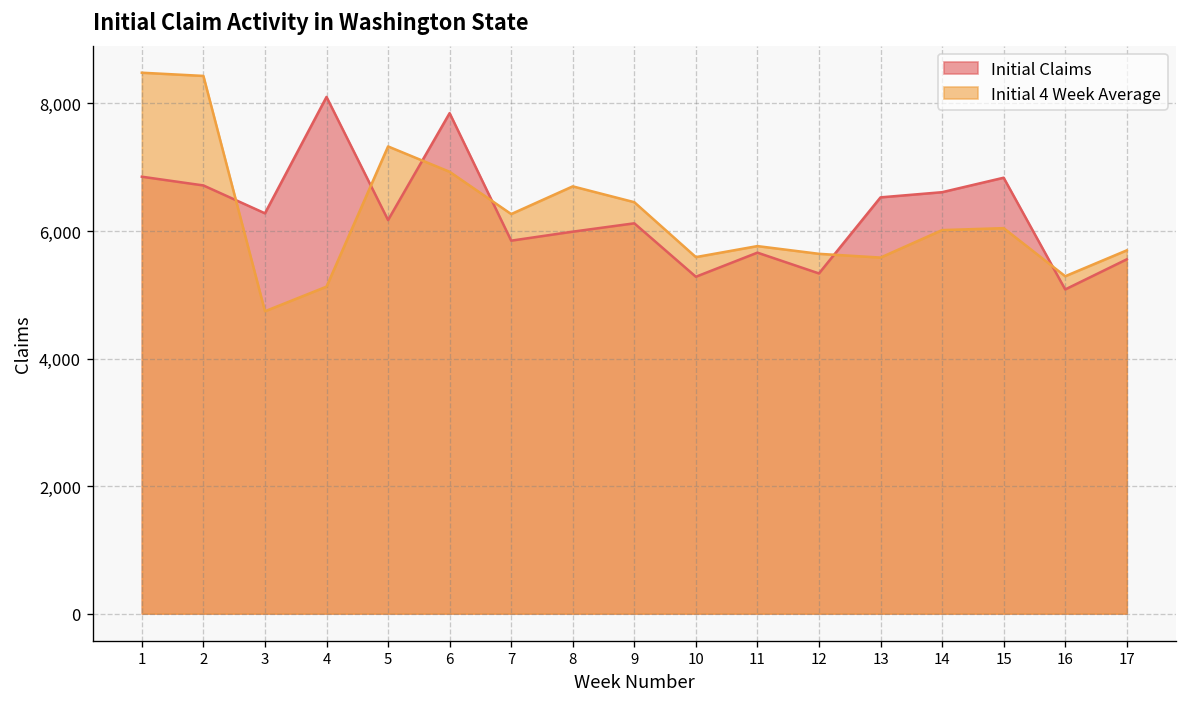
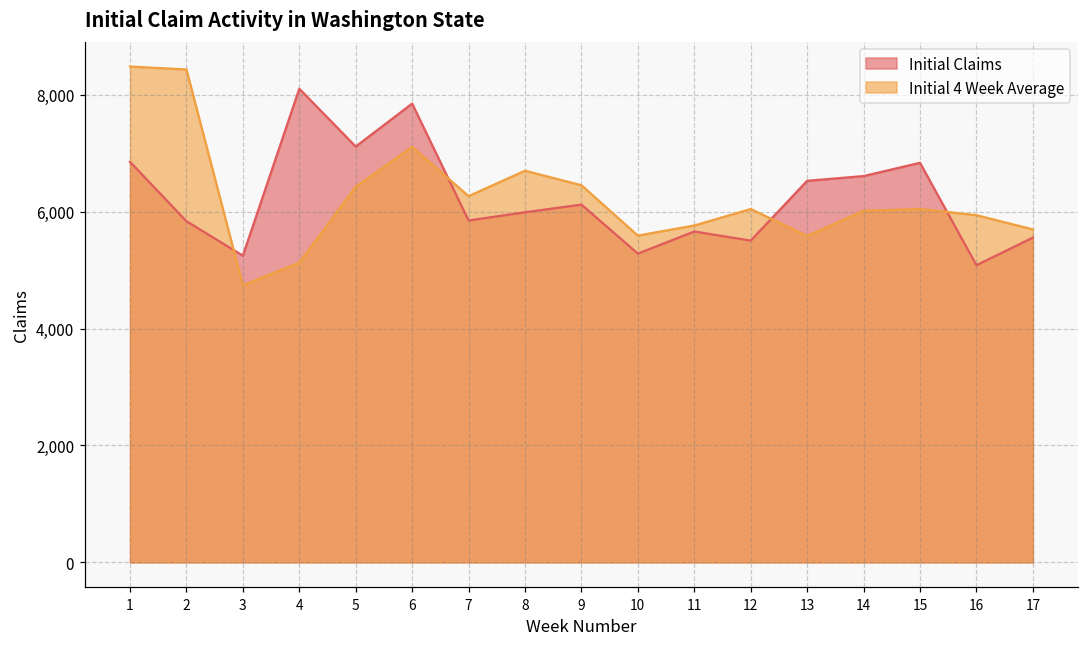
Initial Claims, 2: 6,700 -> 5,800
Initial Claims, 3: 6,300 -> 5,200
Initial Claims, 5: 6,200 -> 7,100
Initial 4 Week Average, 5: 7,300 -> 6,400
Initial 4 Week Average, 6: 6,900 -> 7,100
Initial Claims, 12: 5,300 -> 5,500
Initial 4 Week Average, 12: 5,600 -> 6,000
Initial 4 Week Average, 16: 5,300 -> 5,900
